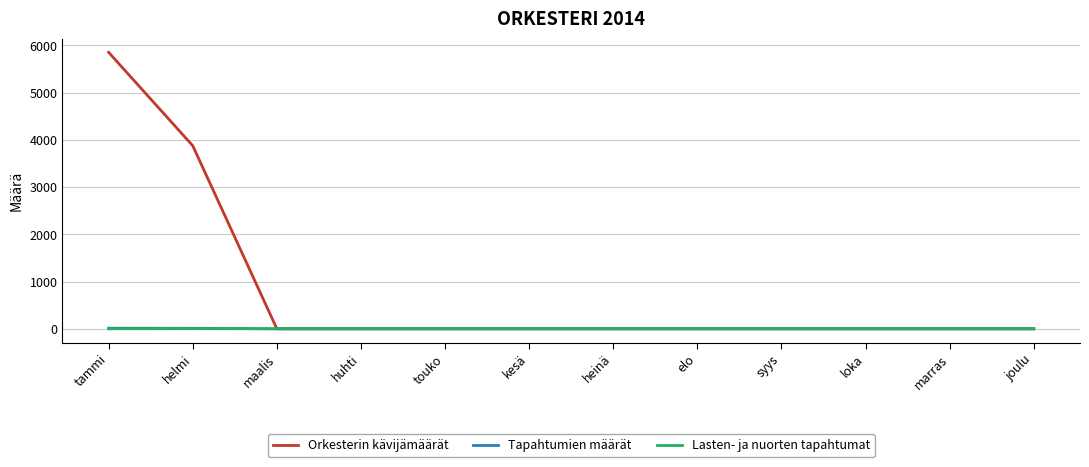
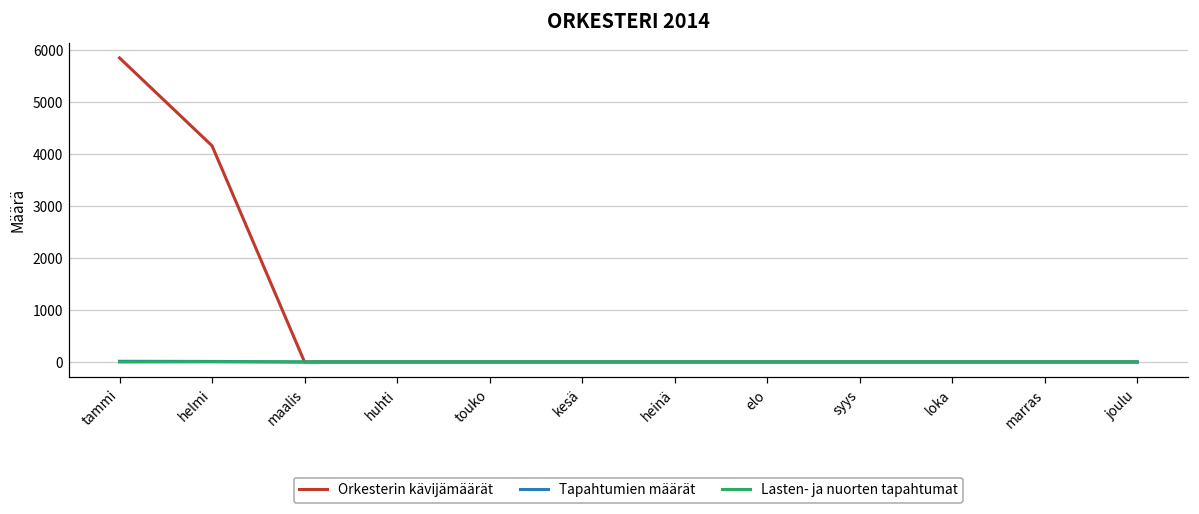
Orkesterin kävijämäärät, helmi: 3900 -> 4200
